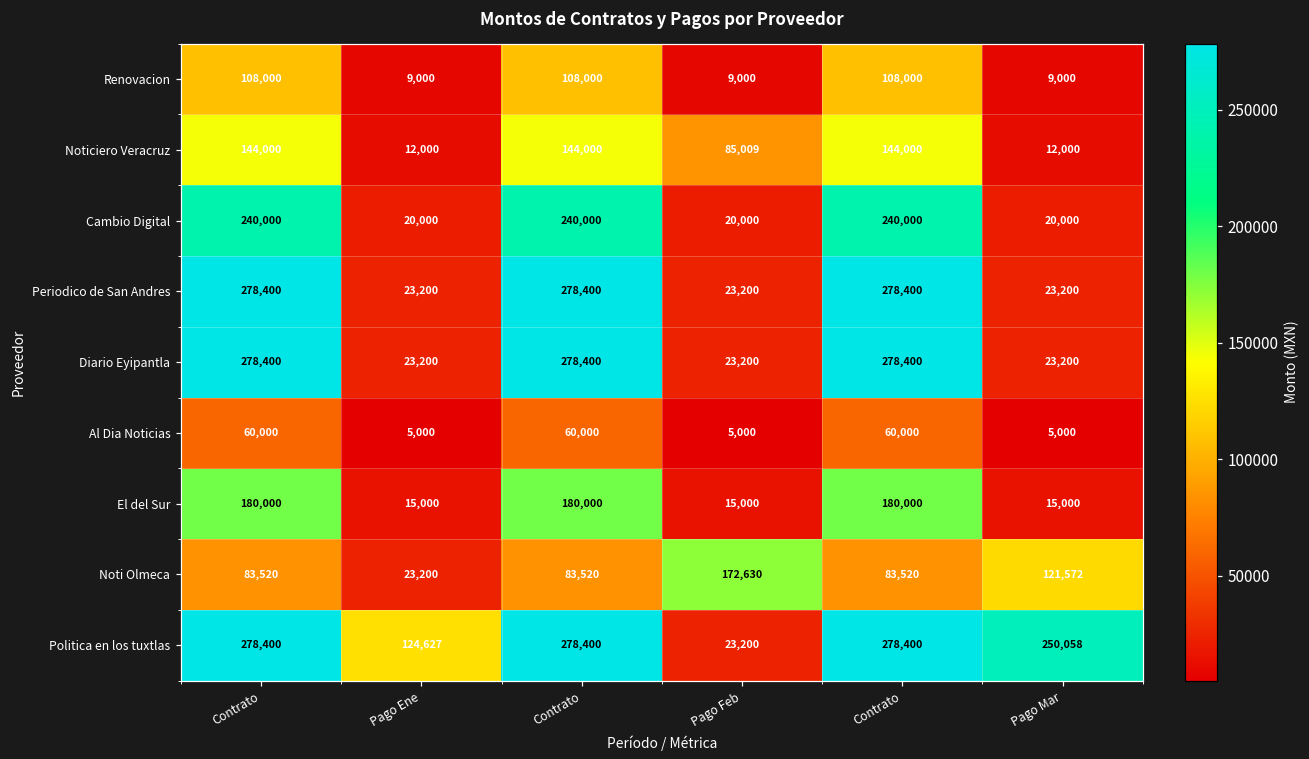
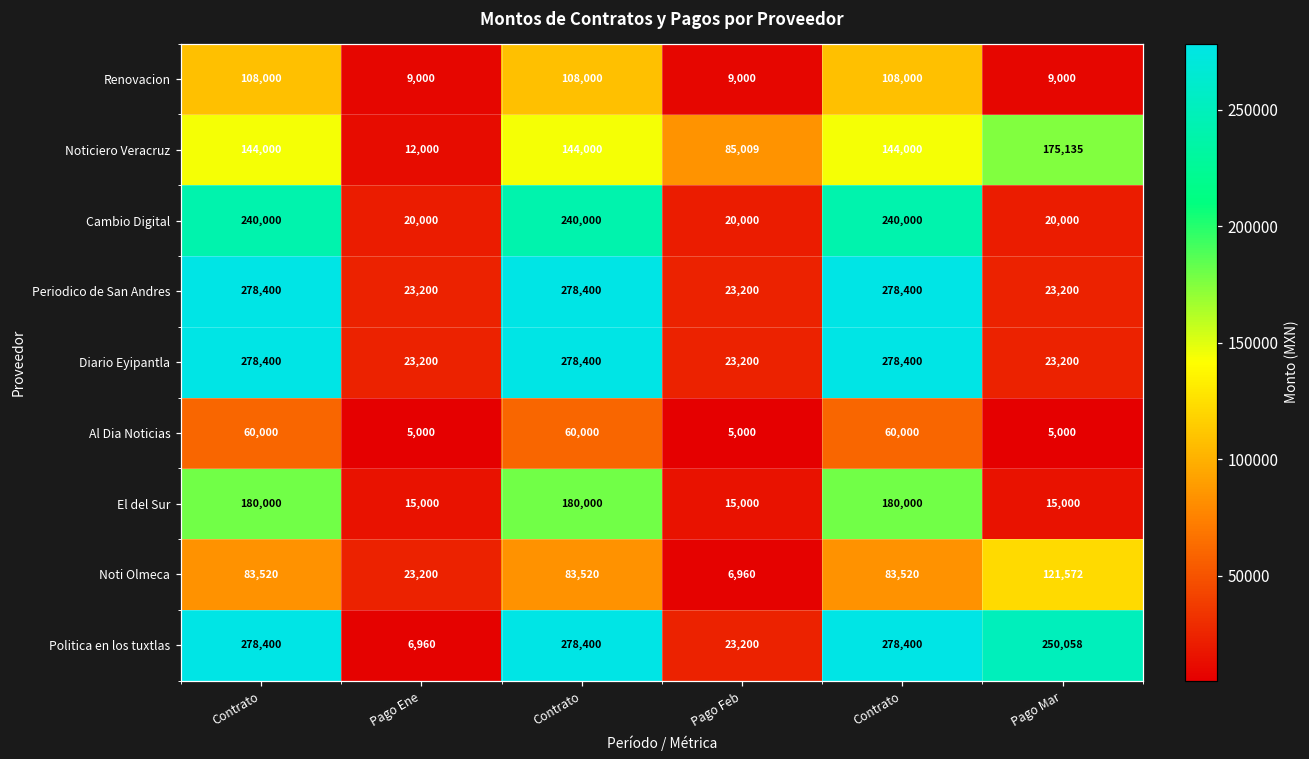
Noticiero Veracruz, Pago Mar: 12,000 -> 175,135
Noti Olmeca, Pago Feb: 172,630 -> 6,960
Politica en los tuxtlas, Pago Ene: 124,627 -> 6,960
